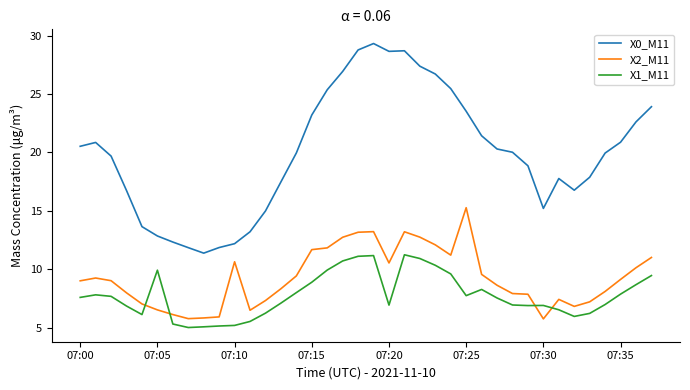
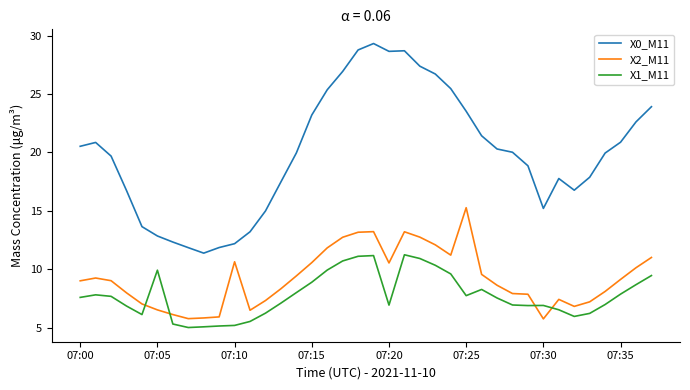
X2_M11, 07:15: 11.7 -> 10.6
